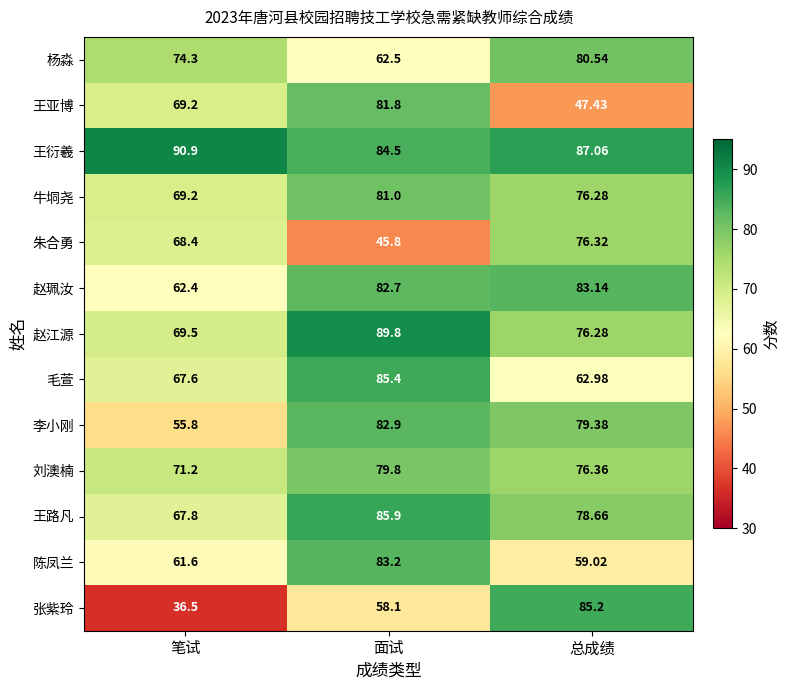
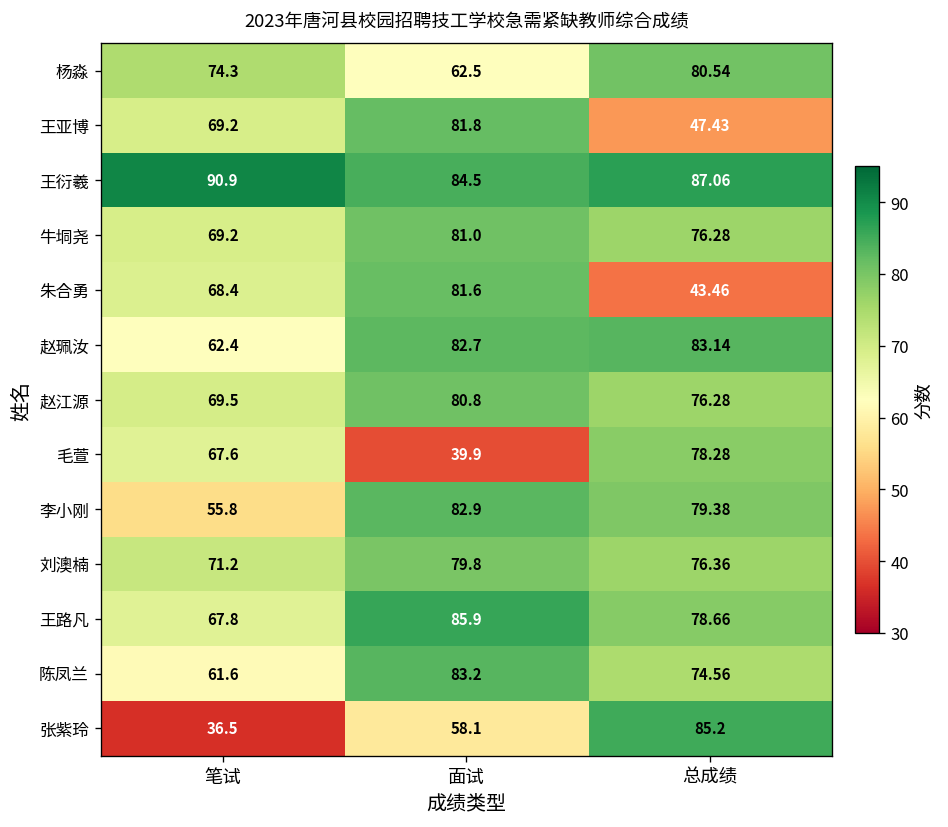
朱合勇, 面试: 45.8 -> 81.6
朱合勇, 总成绩: 76.32 -> 43.46
赵江源, 面试: 89.8 -> 80.8
毛萱, 面试: 85.4 -> 39.9
毛萱, 总成绩: 62.98 -> 78.28
陈凤兰, 总成绩: 59.02 -> 74.56
